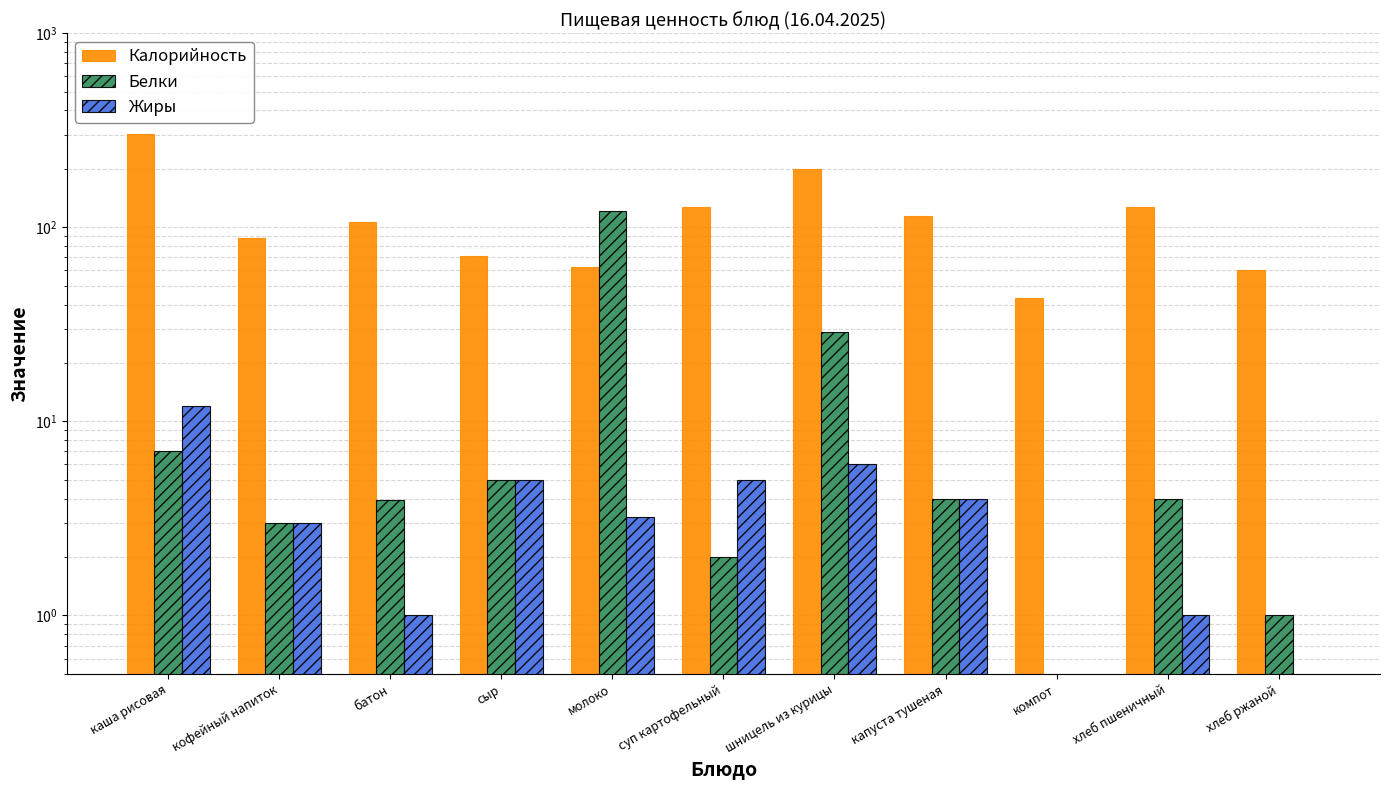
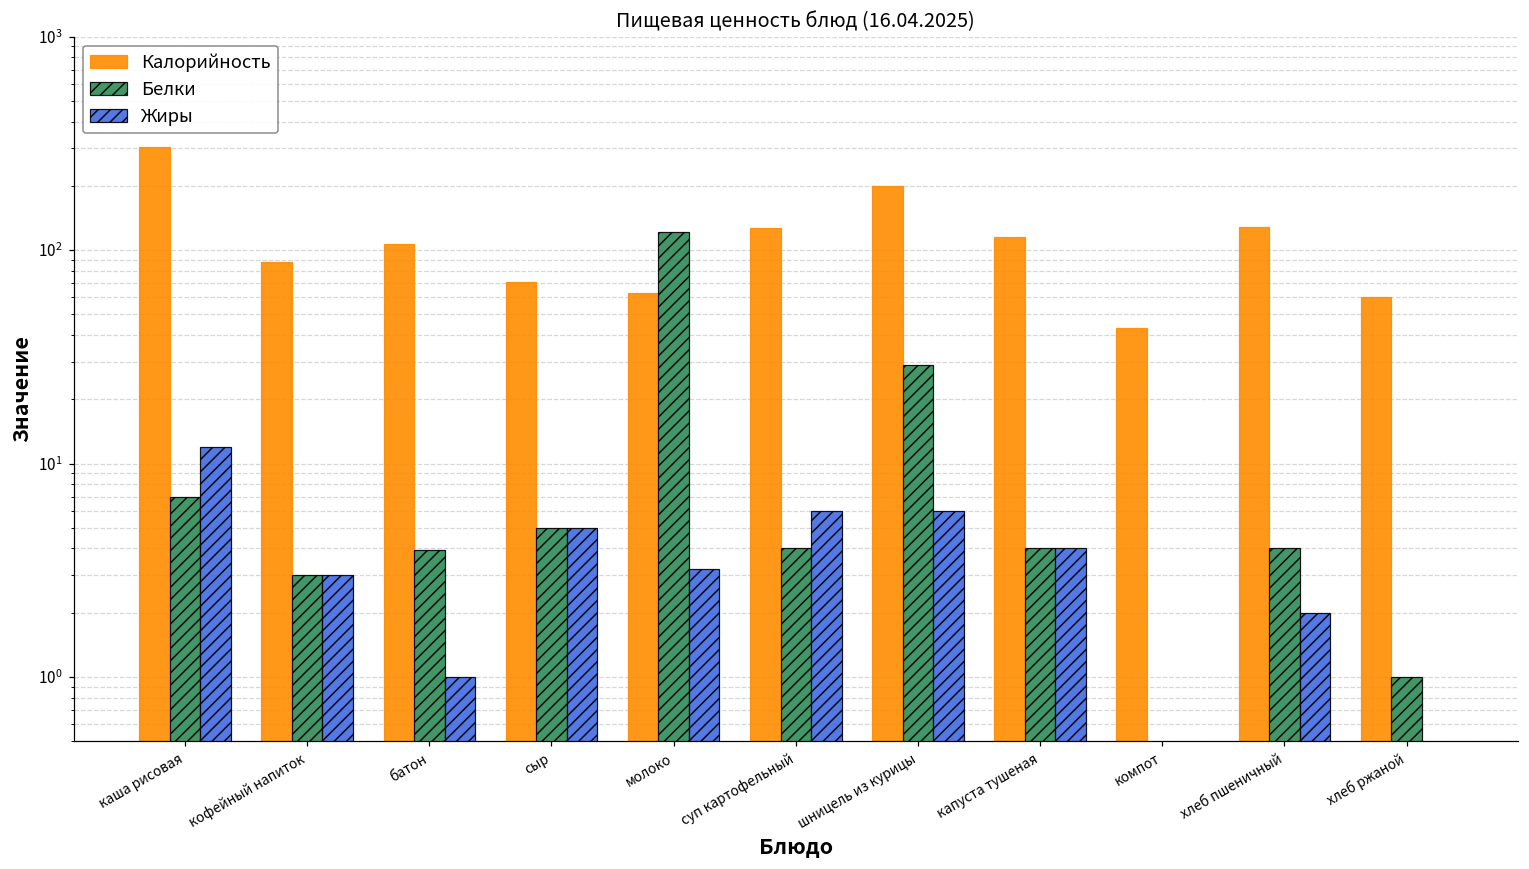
Белки, суп картофельный: 2 -> 4
Жиры, суп картофельный: 5 -> 6
Жиры, хлеб пшеничный: 1 -> 2
